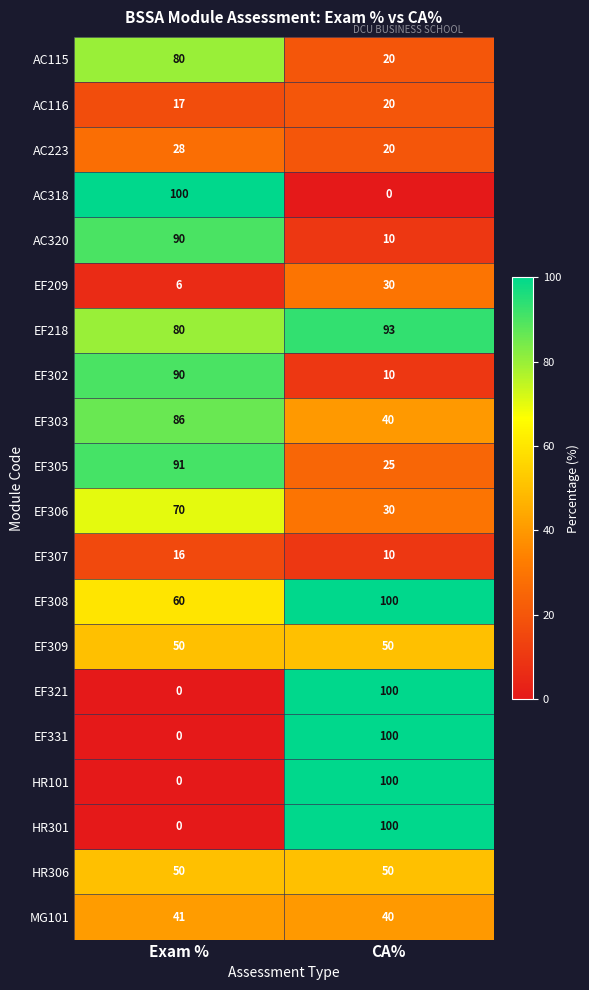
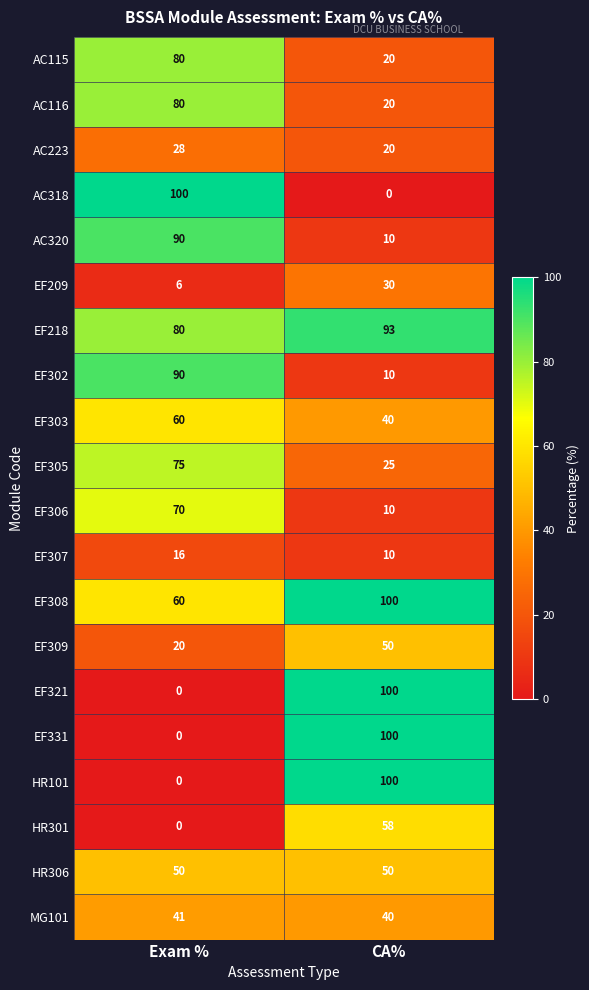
AC116, Exam %: 17 -> 80
EF303, Exam %: 86 -> 60
EF305, Exam %: 91 -> 75
EF306, CA%: 30 -> 10
EF309, Exam %: 50 -> 20
HR301, CA%: 100 -> 58
